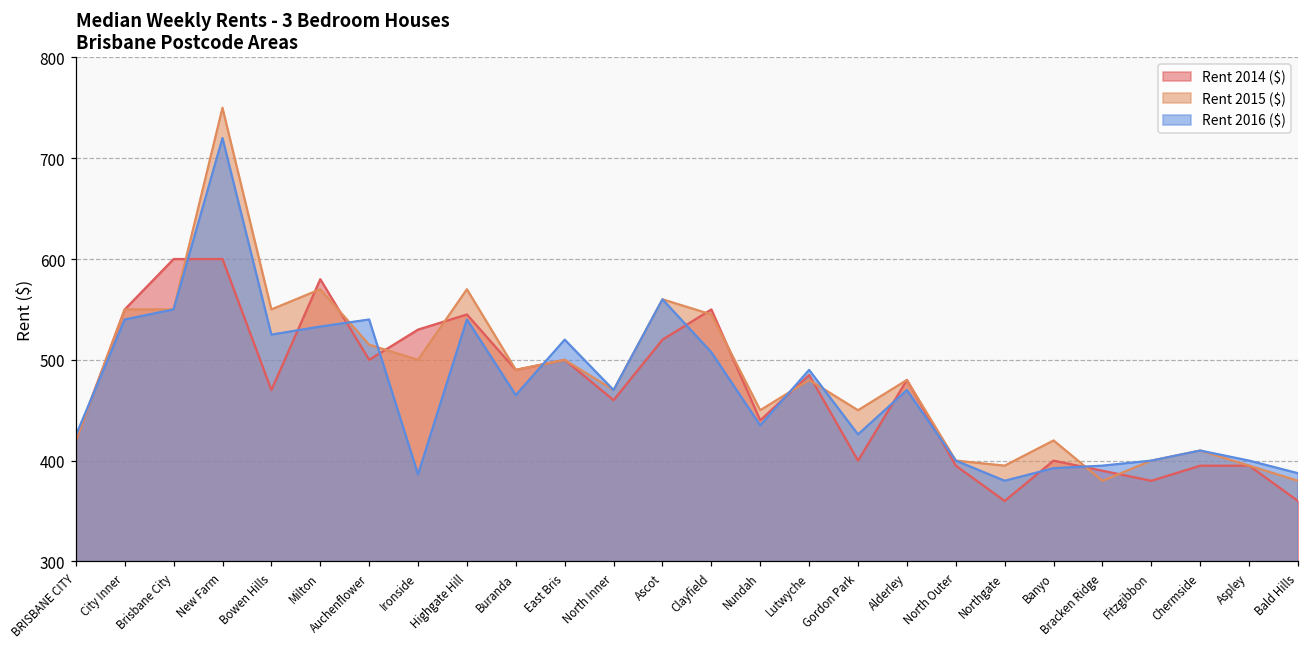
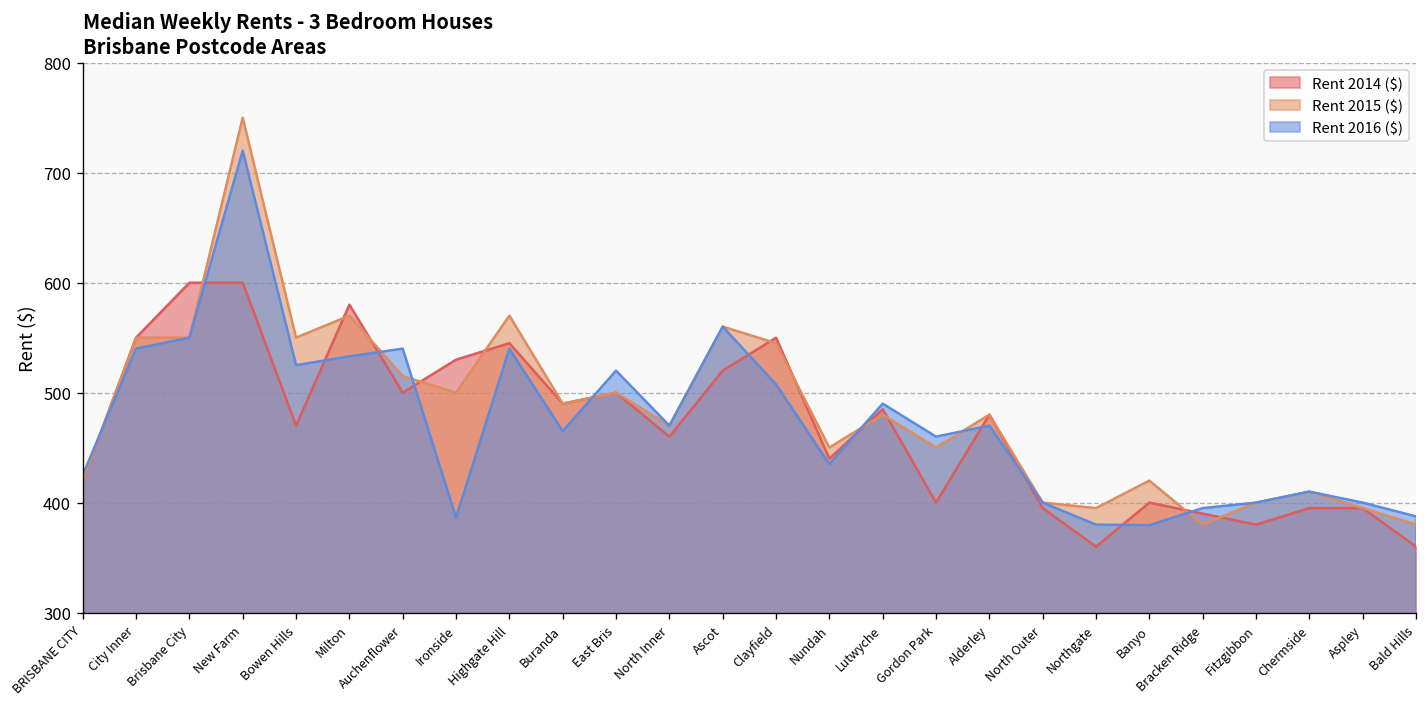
Rent 2016 ($), Gordon Park: 430 -> 460
Rent 2016 ($), Banyo: 390 -> 380
